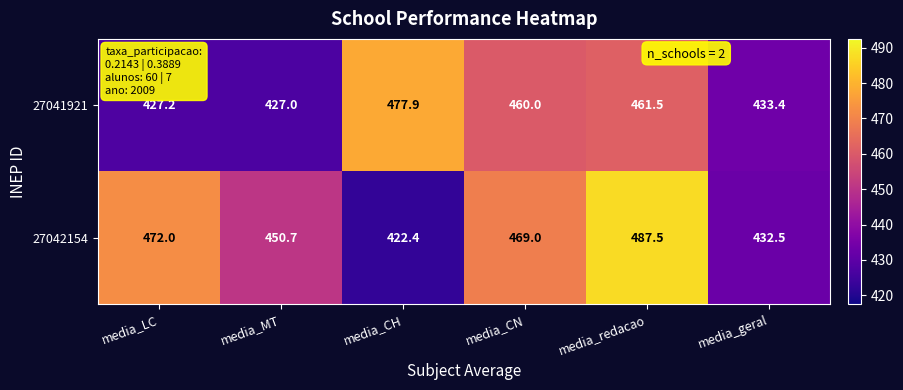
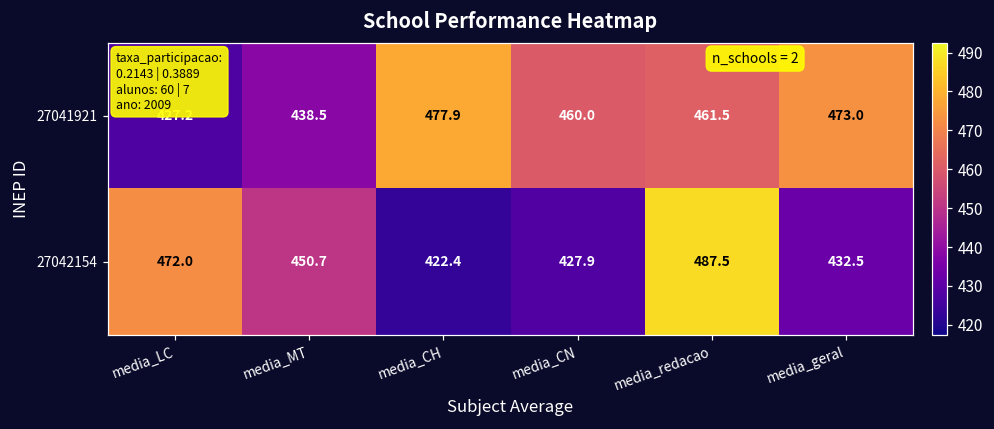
27041921, media_MT: 427.0 -> 438.5
27041921, media_geral: 433.4 -> 473.0
27042154, media_CN: 469.0 -> 427.9
